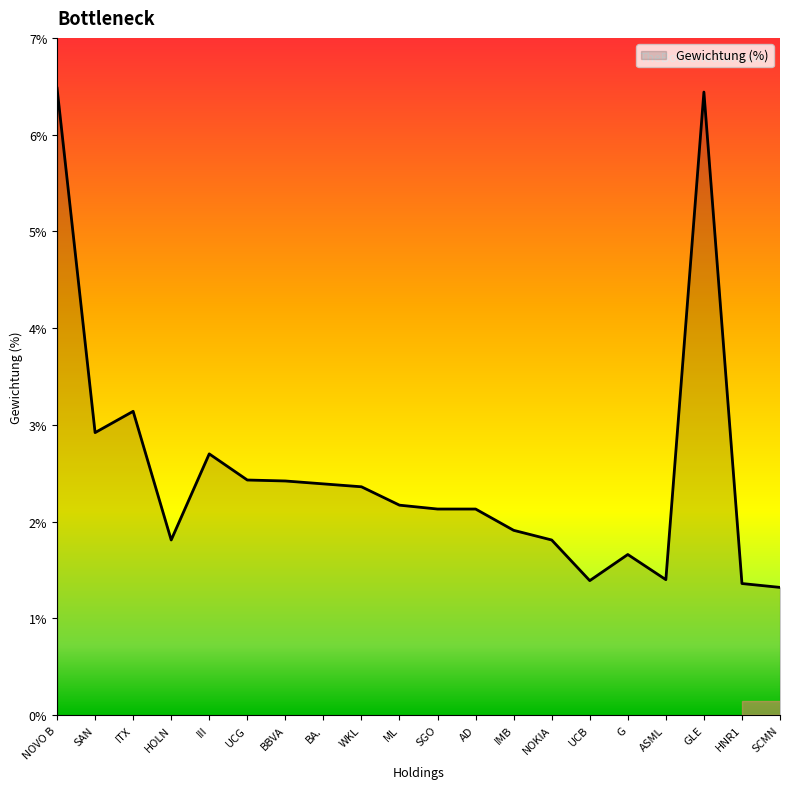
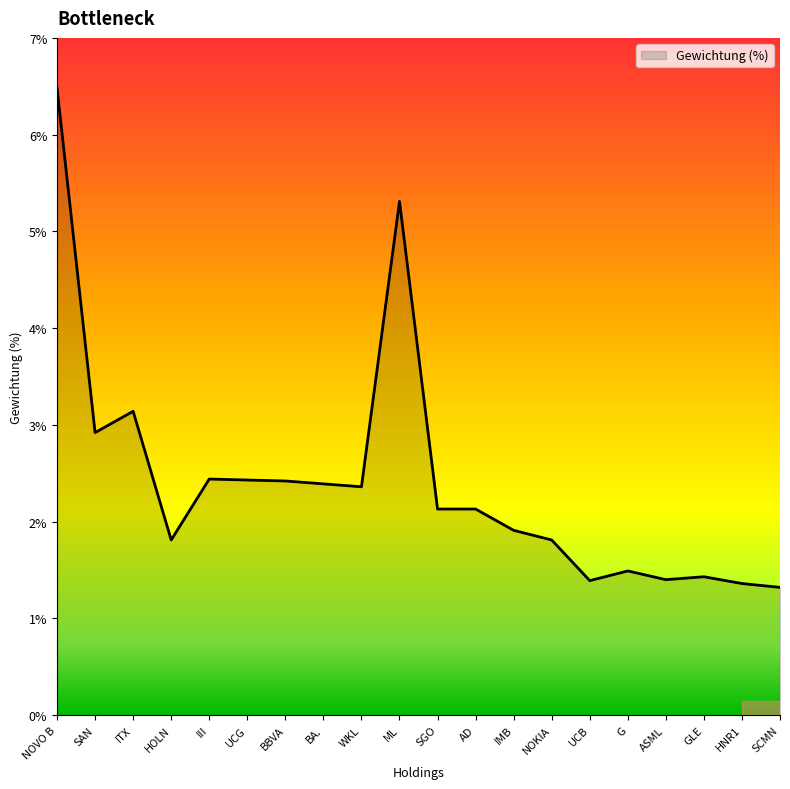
III: 2.7% -> 2.4%
ML: 2.2% -> 5.3%
G: 1.7% -> 1.5%
GLE: 6.4% -> 1.4%
